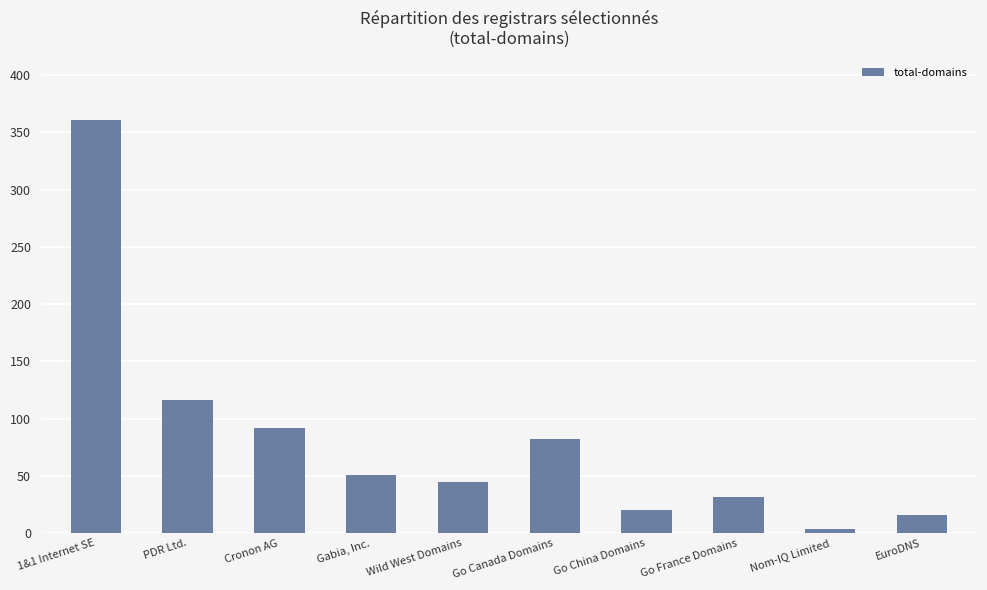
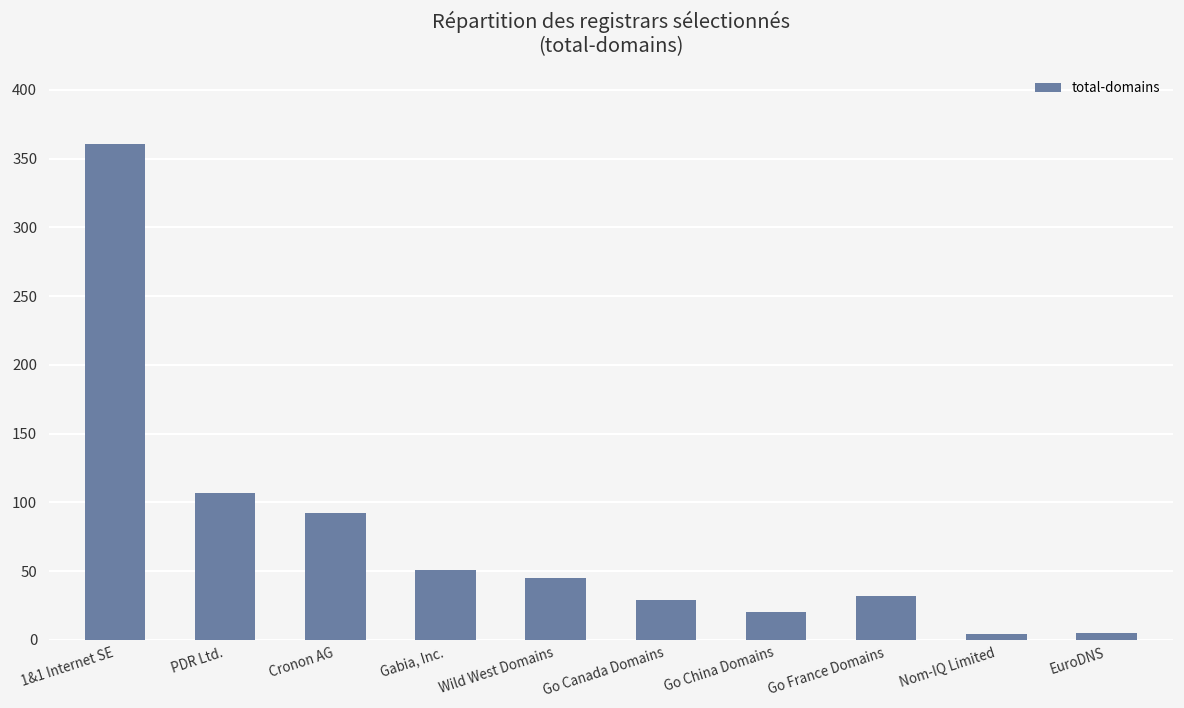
PDR Ltd.: 116 -> 107
Go Canada Domains: 82 -> 29
EuroDNS: 16 -> 5
